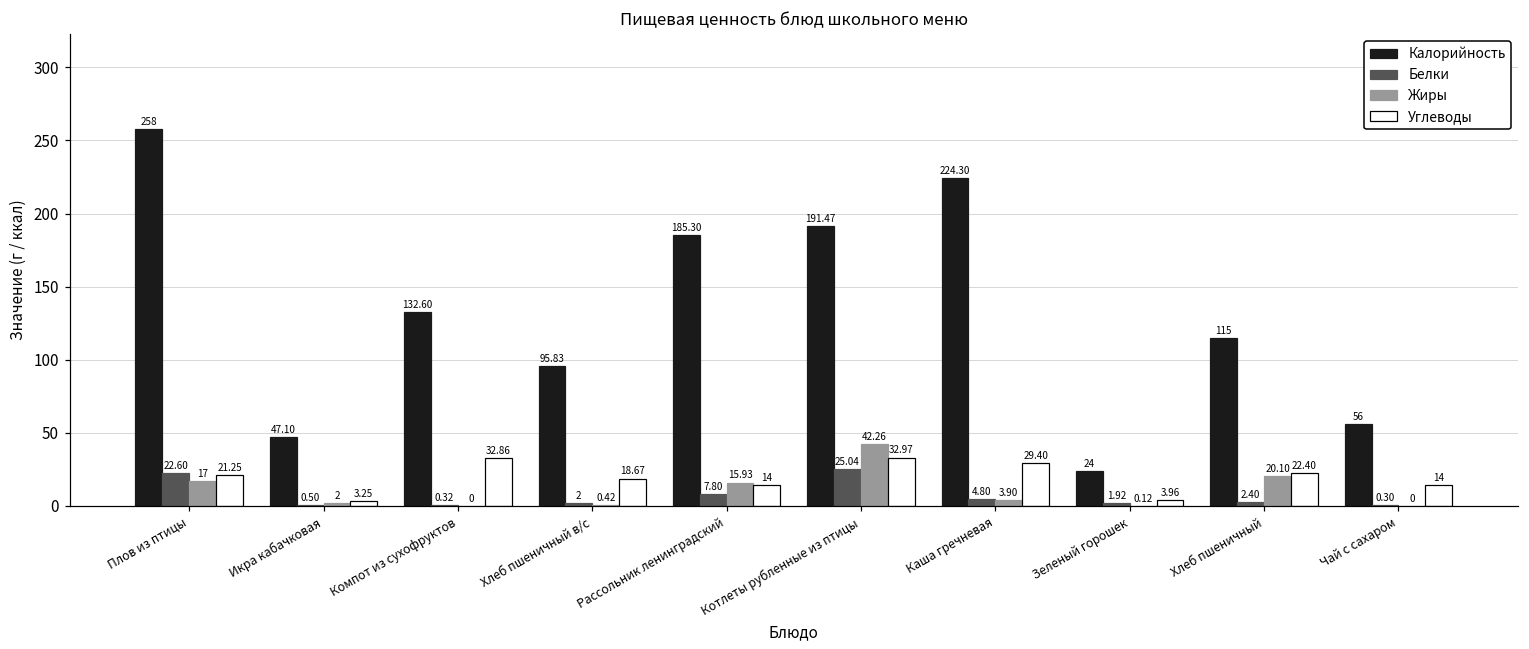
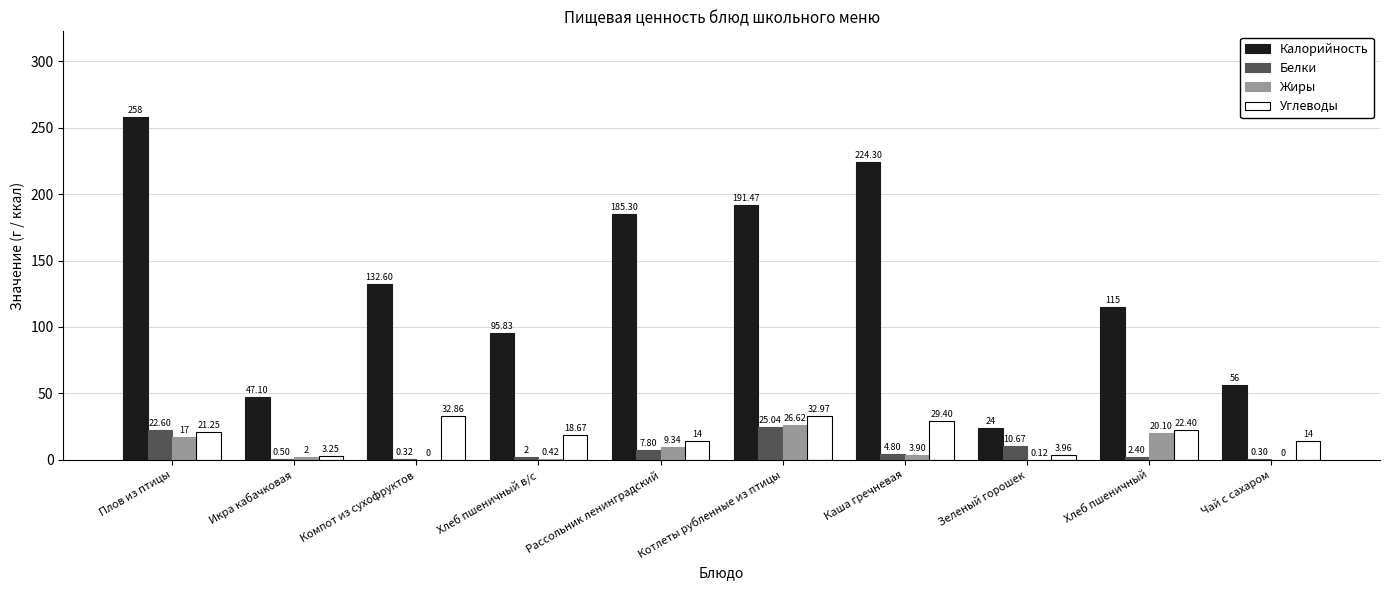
Жиры, Рассольник ленинградский: 15.93 -> 9.34
Жиры, Котлеты рубленные из птицы: 42.26 -> 26.62
Белки, Зеленый горошек: 1.92 -> 10.67
